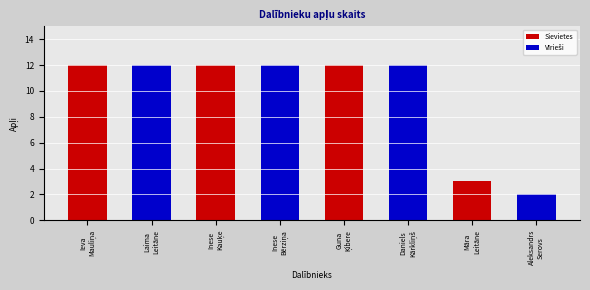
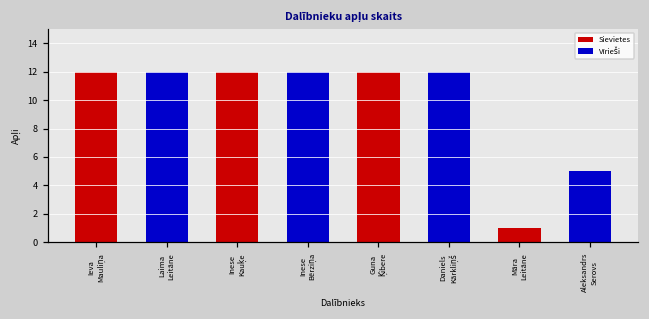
Māra Leitāne: 3 -> 1
Aleksandrs Serovs: 2 -> 5
